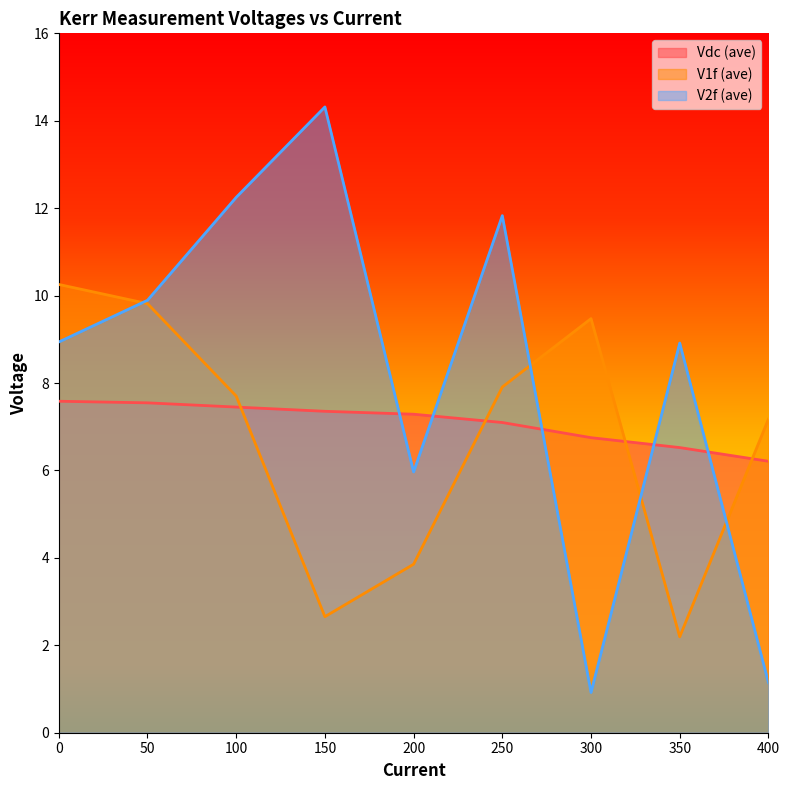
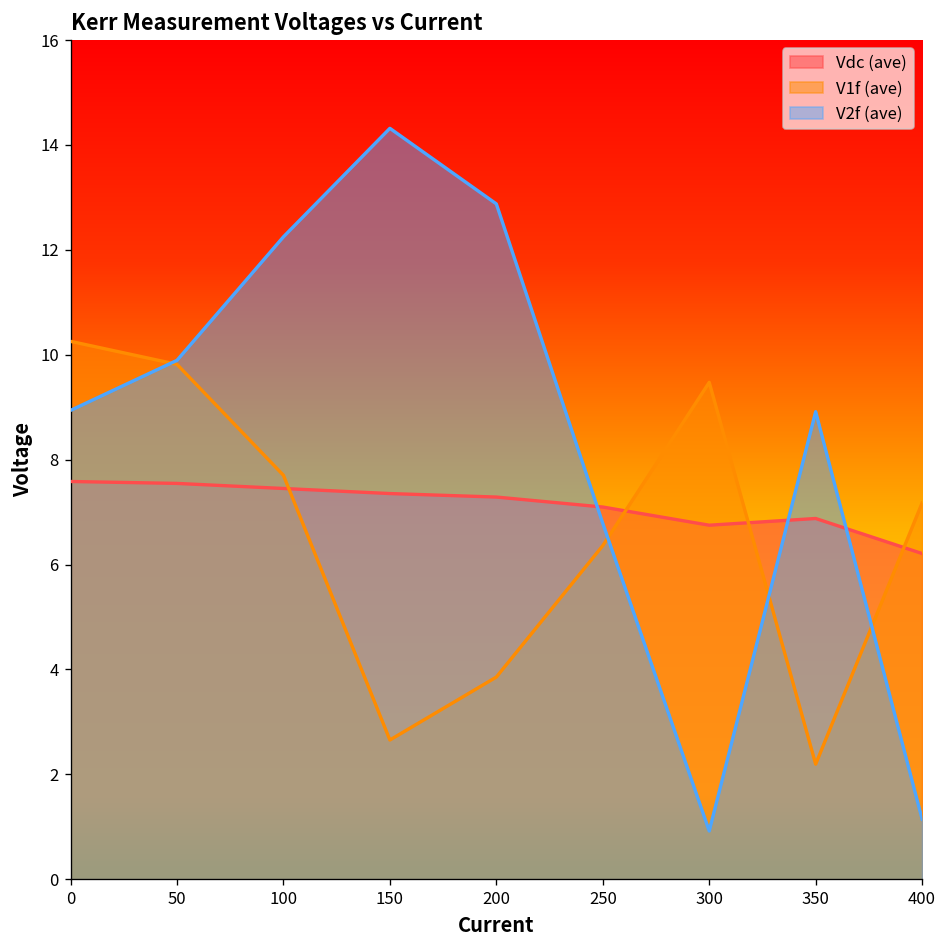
V2f (ave), 200: 6.0 -> 12.9
V1f (ave), 250: 7.9 -> 6.4
V2f (ave), 250: 11.8 -> 6.8
Vdc (ave), 350: 6.5 -> 6.9
